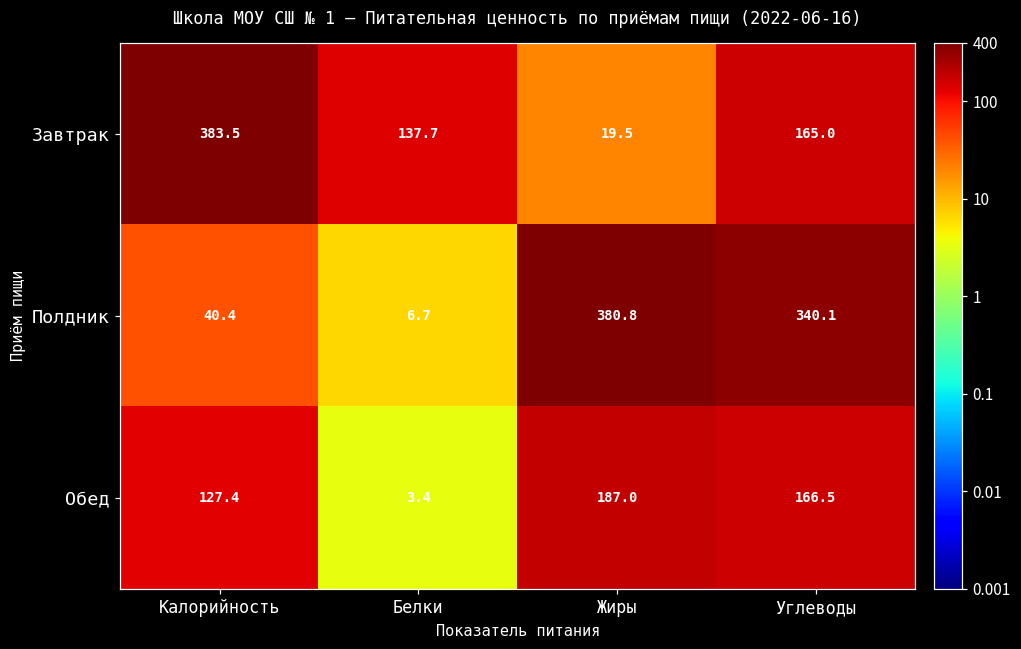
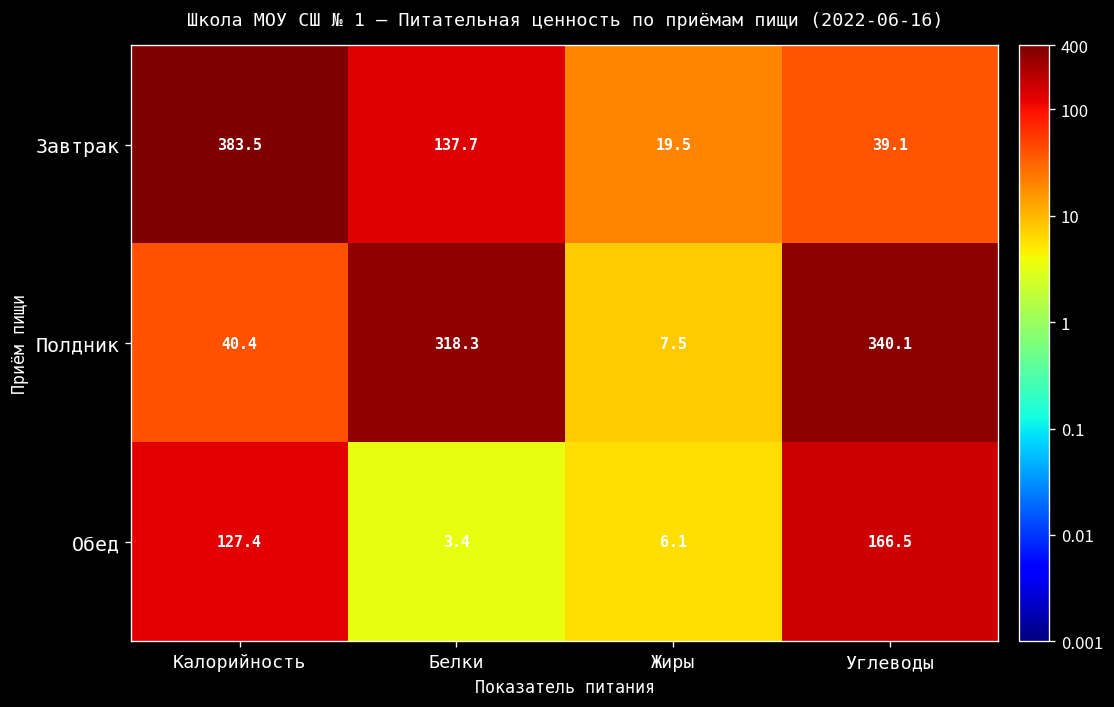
Завтрак, Углеводы: 165.0 -> 39.1
Полдник, Белки: 6.7 -> 318.3
Полдник, Жиры: 380.8 -> 7.5
Обед, Жиры: 187.0 -> 6.1
